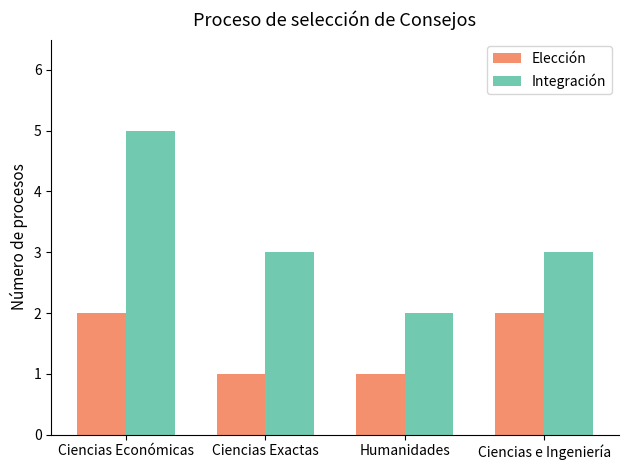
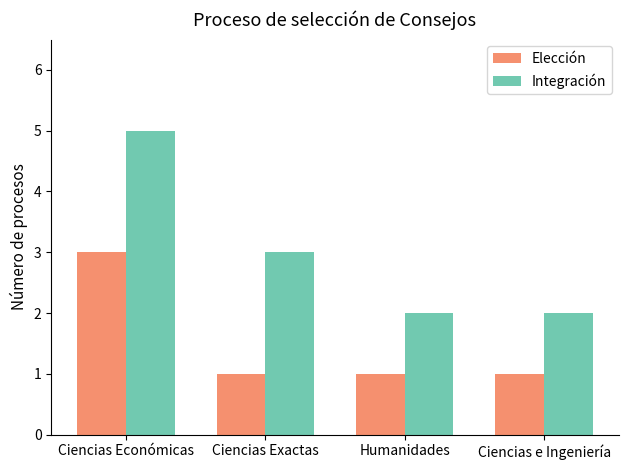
Elección, Ciencias Económicas: 2 -> 3
Elección, Ciencias e Ingeniería: 2 -> 1
Integración, Ciencias e Ingeniería: 3 -> 2
